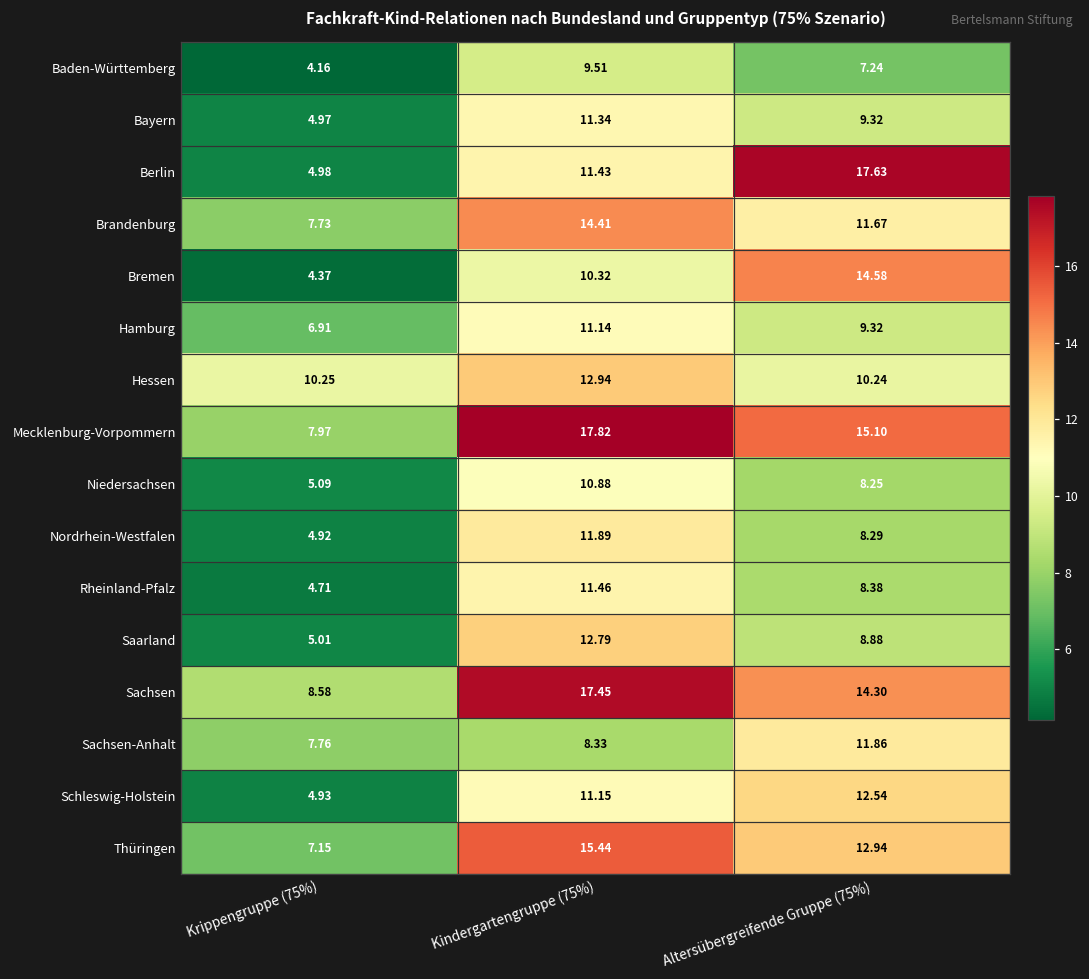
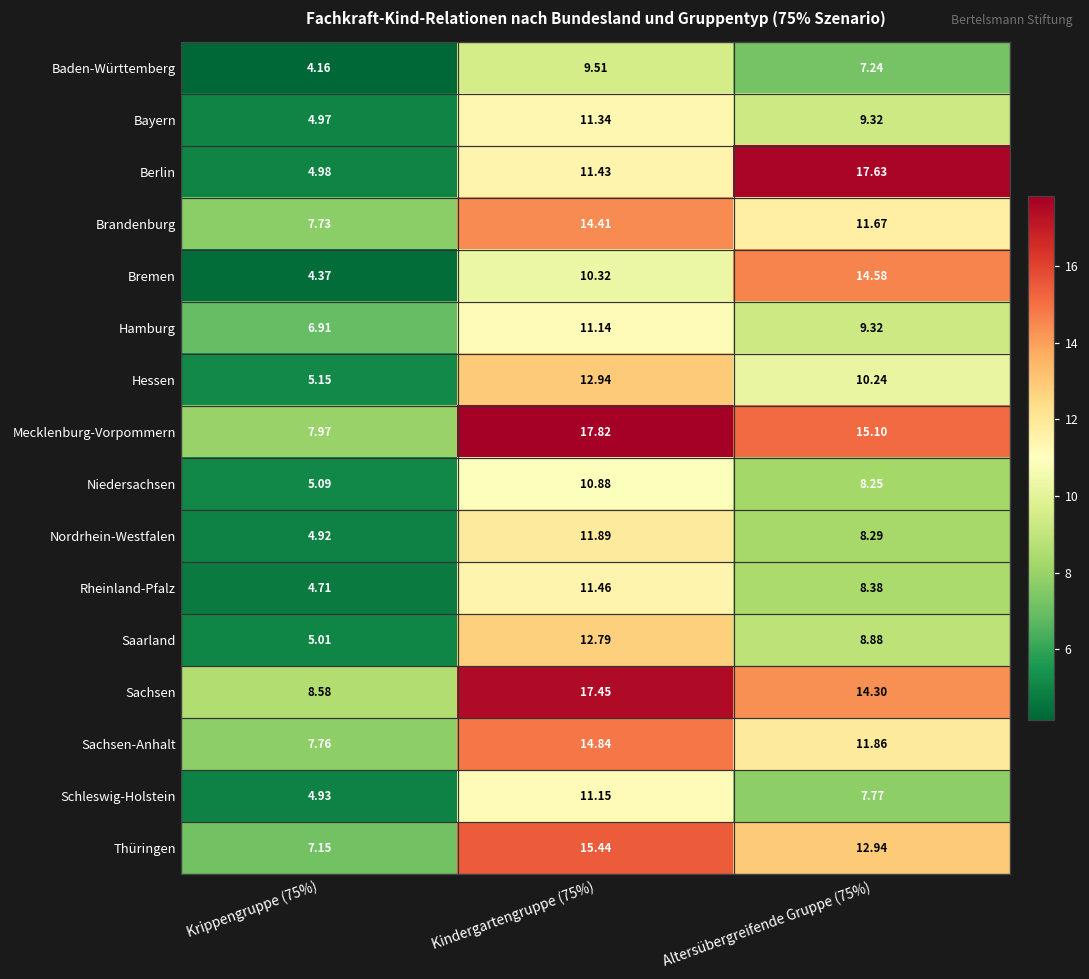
Hessen, Krippengruppe (75%): 10.25 -> 5.15
Sachsen-Anhalt, Kindergartengruppe (75%): 8.33 -> 14.84
Schleswig-Holstein, Altersübergreifende Gruppe (75%): 12.54 -> 7.77
